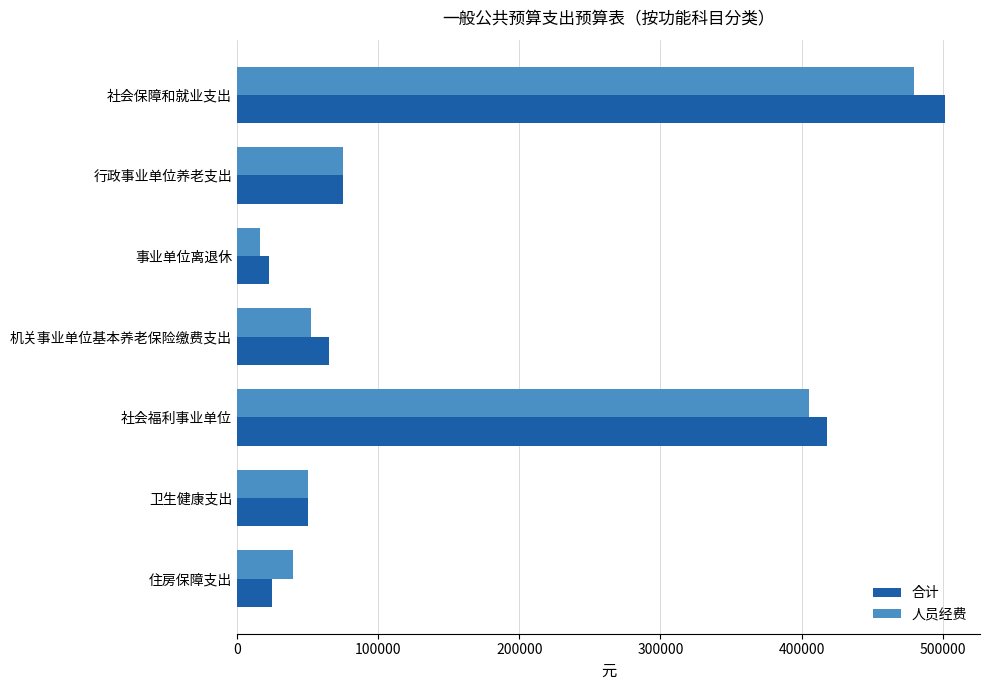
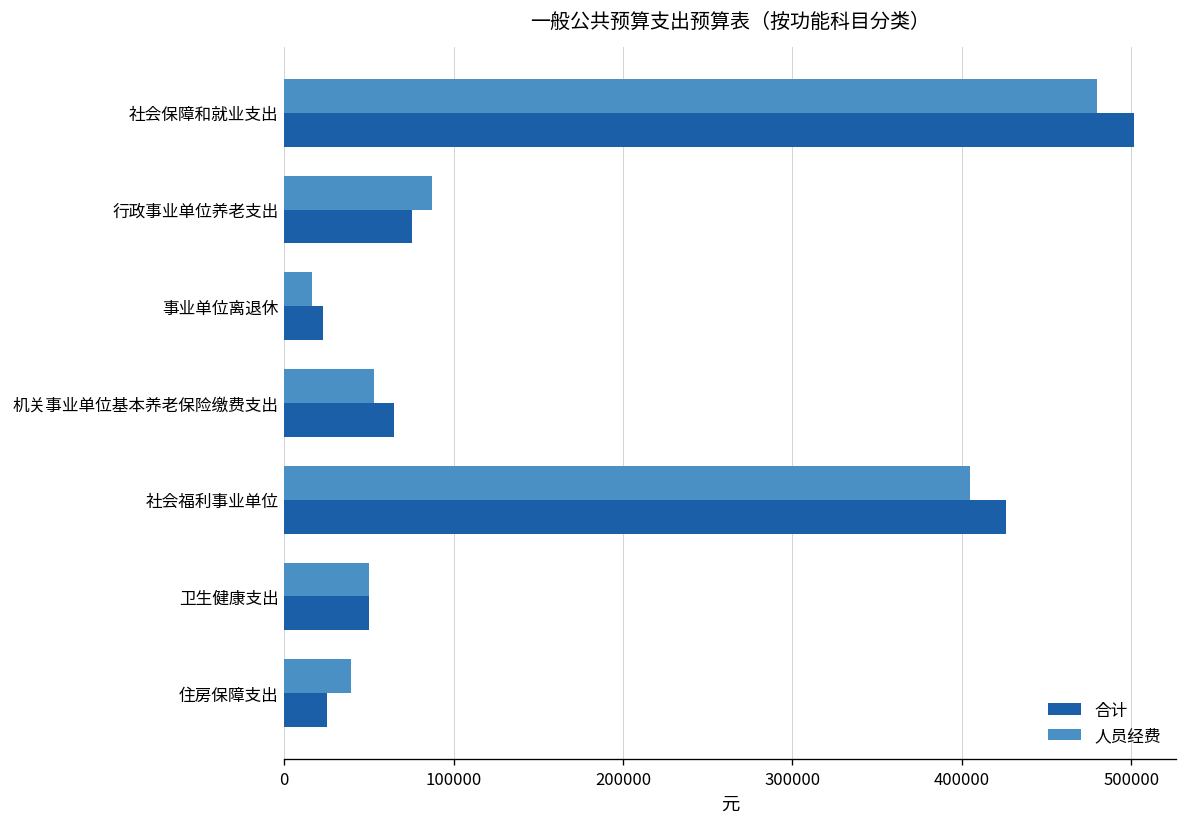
人员经费, 行政事业单位养老支出: 75000 -> 87000
合计, 社会福利事业单位: 418000 -> 426000
